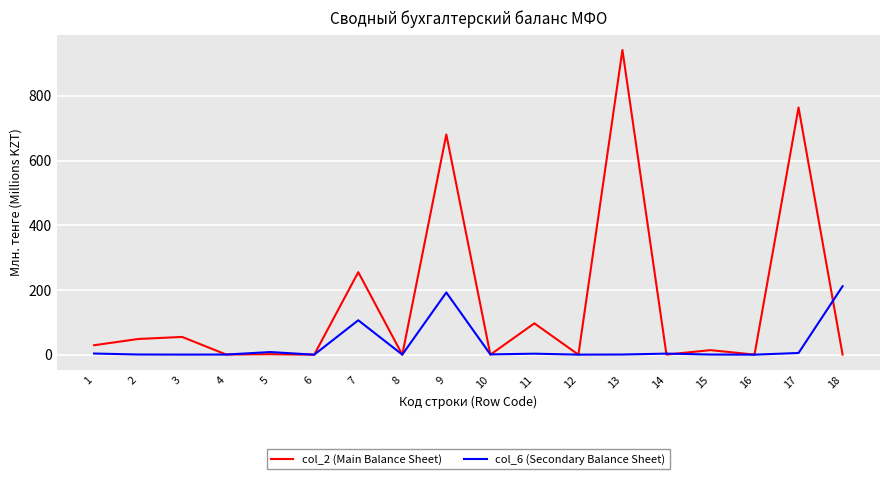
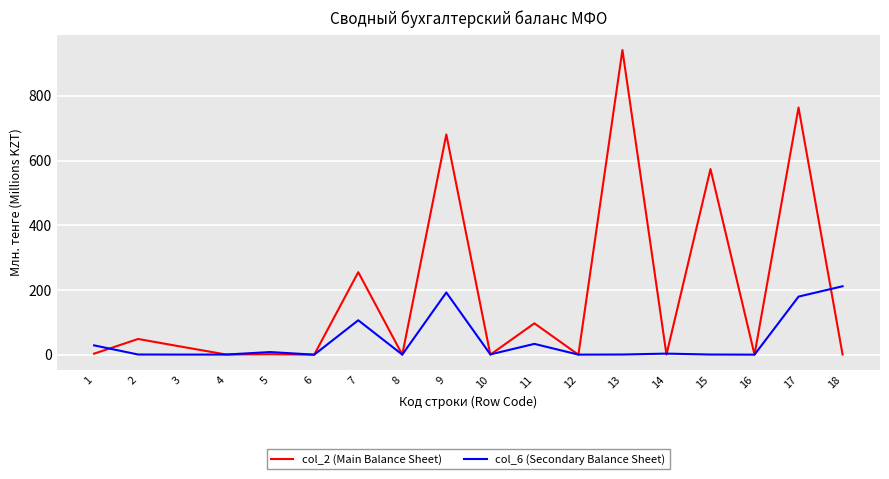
col_2 (Main Balance Sheet), 1: 30 -> 0
col_6 (Secondary Balance Sheet), 1: 0 -> 30
col_2 (Main Balance Sheet), 3: 50 -> 20
col_6 (Secondary Balance Sheet), 11: 0 -> 30
col_2 (Main Balance Sheet), 15: 10 -> 570
col_6 (Secondary Balance Sheet), 17: 10 -> 180
